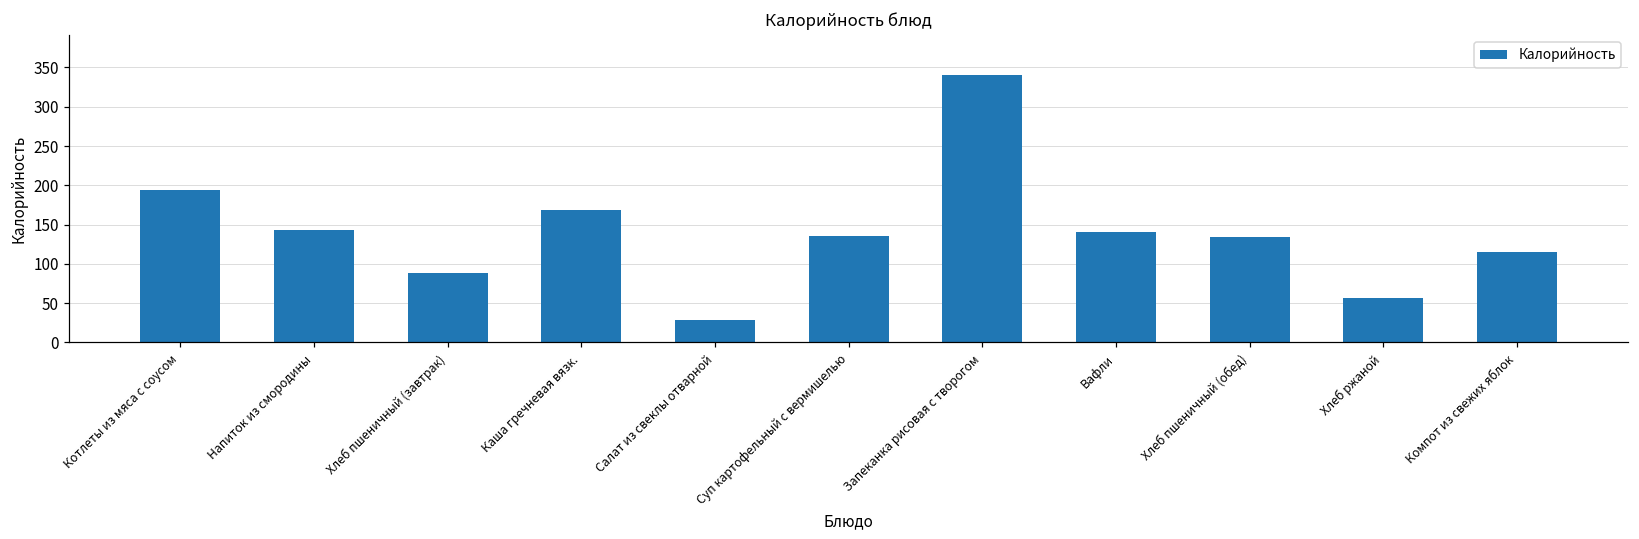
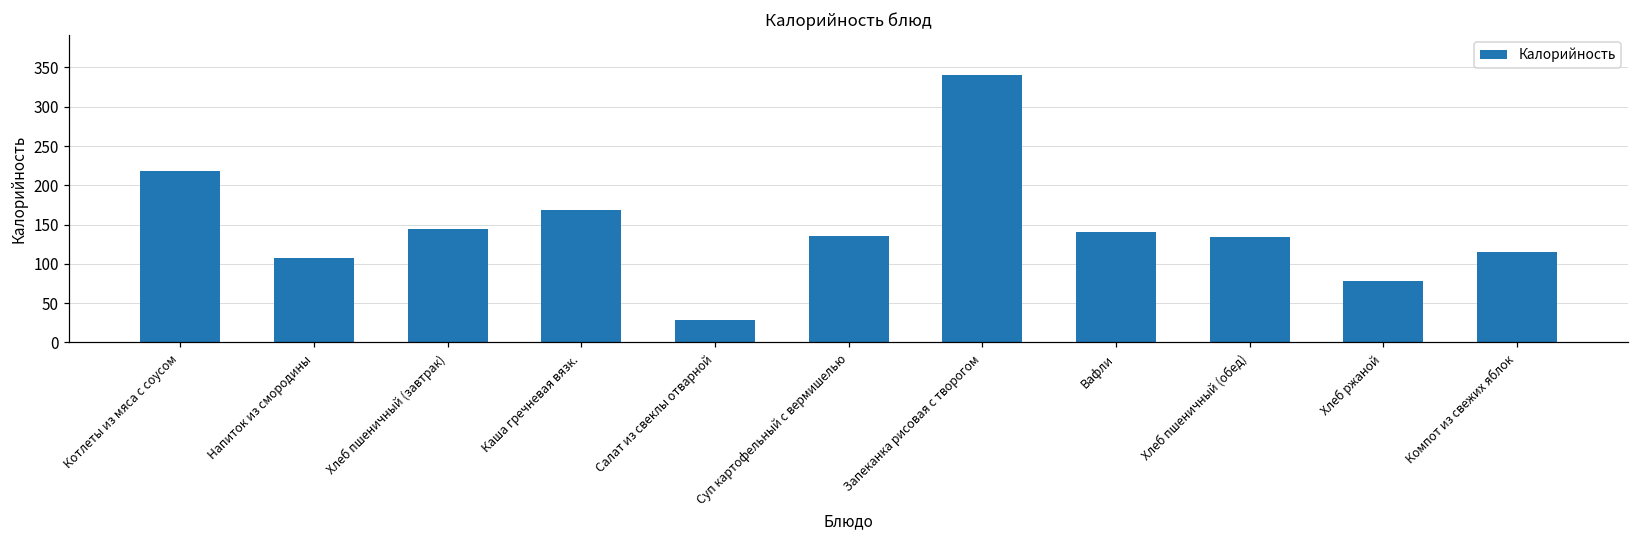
Котлеты из мяса с соусом: 190 -> 220
Напиток из смородины: 140 -> 110
Хлеб пшеничный (завтрак): 90 -> 140
Хлеб ржаной: 60 -> 80
